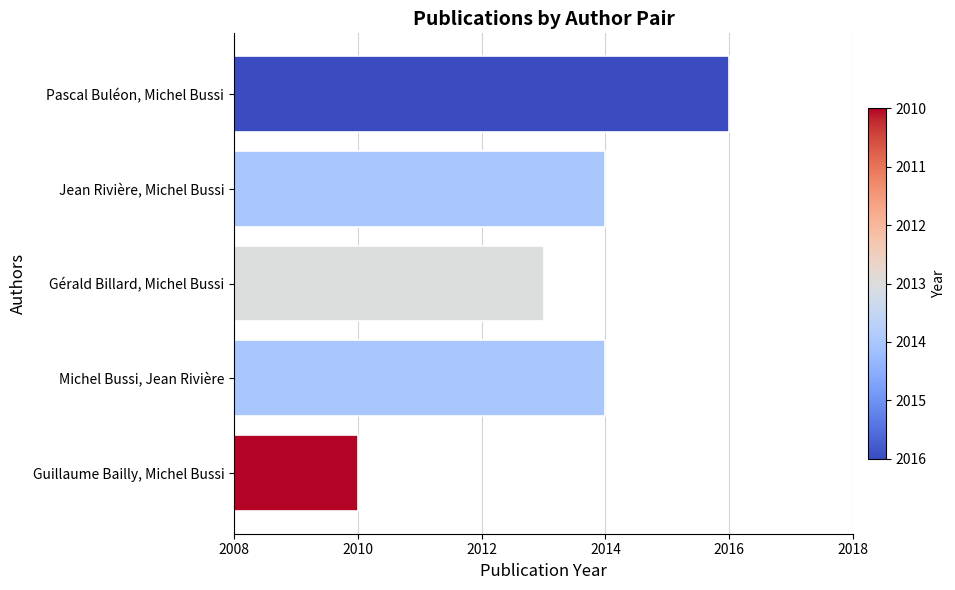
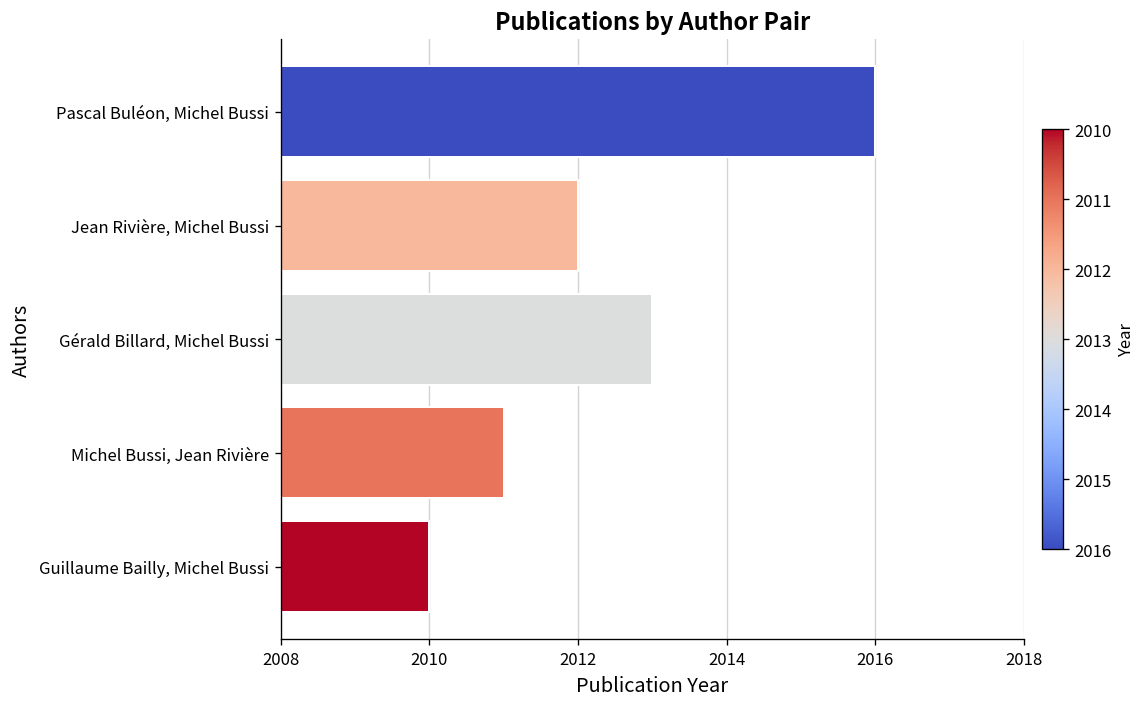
Jean Rivière, Michel Bussi: 2014 -> 2012
Michel Bussi, Jean Rivière: 2014 -> 2011
